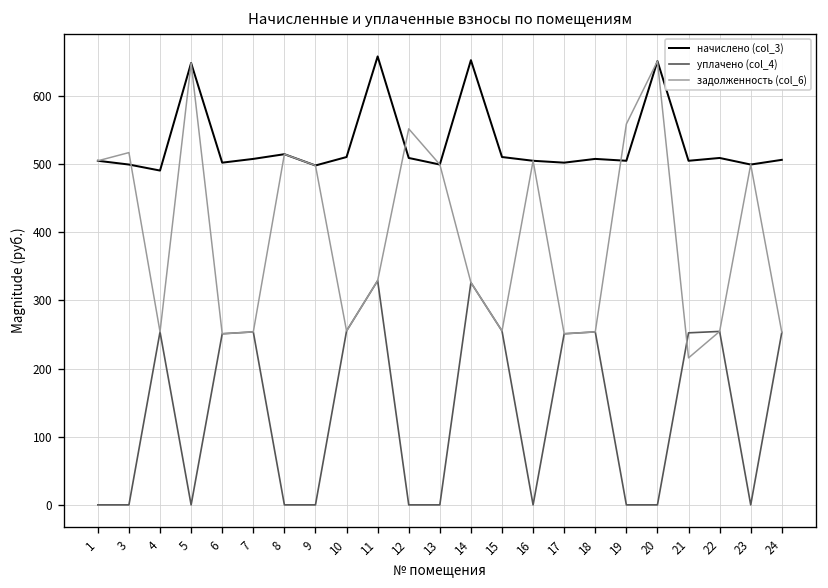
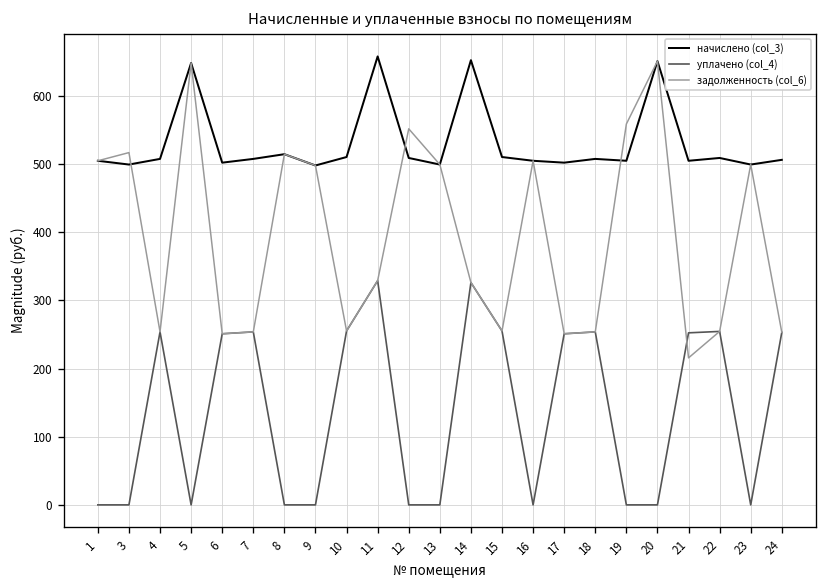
начислено (col_3), 4: 490 -> 510
